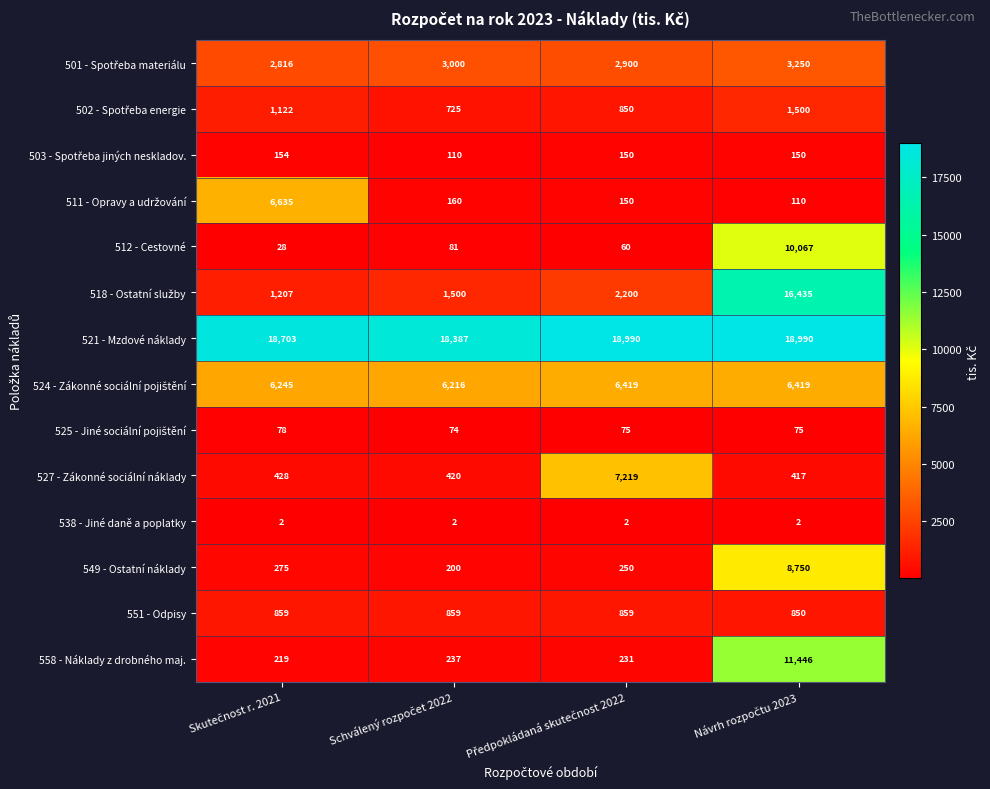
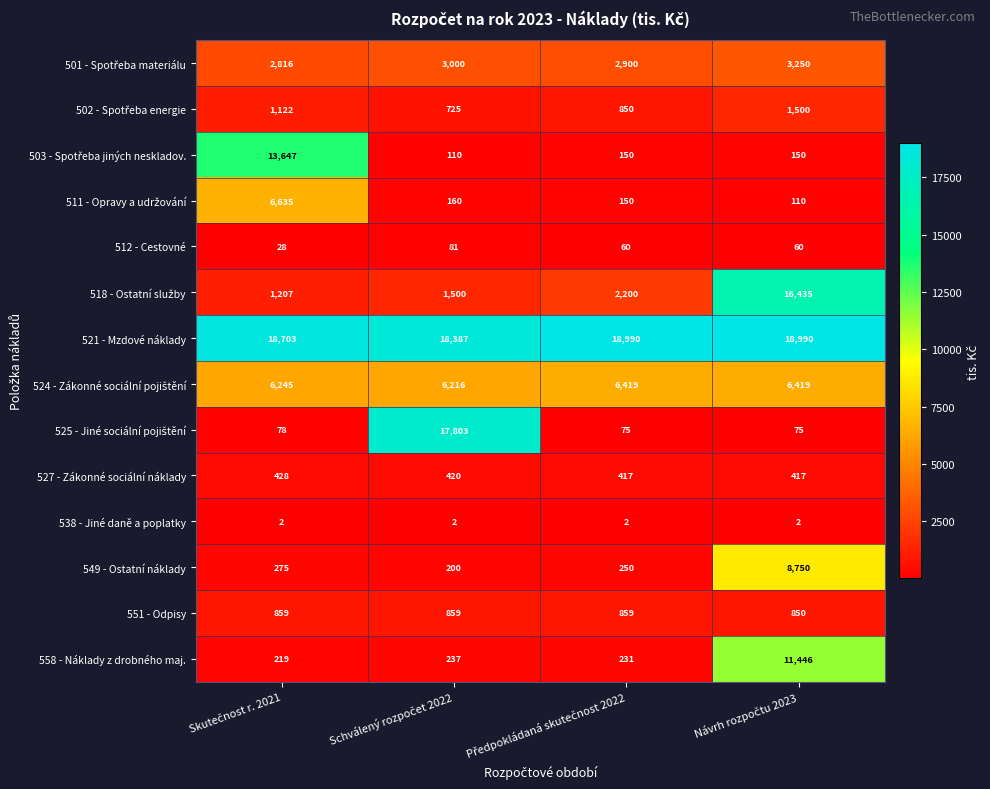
503 - Spotřeba jiných neskladov., Skutečnost r. 2021: 154 -> 13,647
512 - Cestovné, Návrh rozpočtu 2023: 10,067 -> 60
525 - Jiné sociální pojištění, Schválený rozpočet 2022: 74 -> 17,803
527 - Zákonné sociální náklady, Předpokládaná skutečnost 2022: 7,219 -> 417
